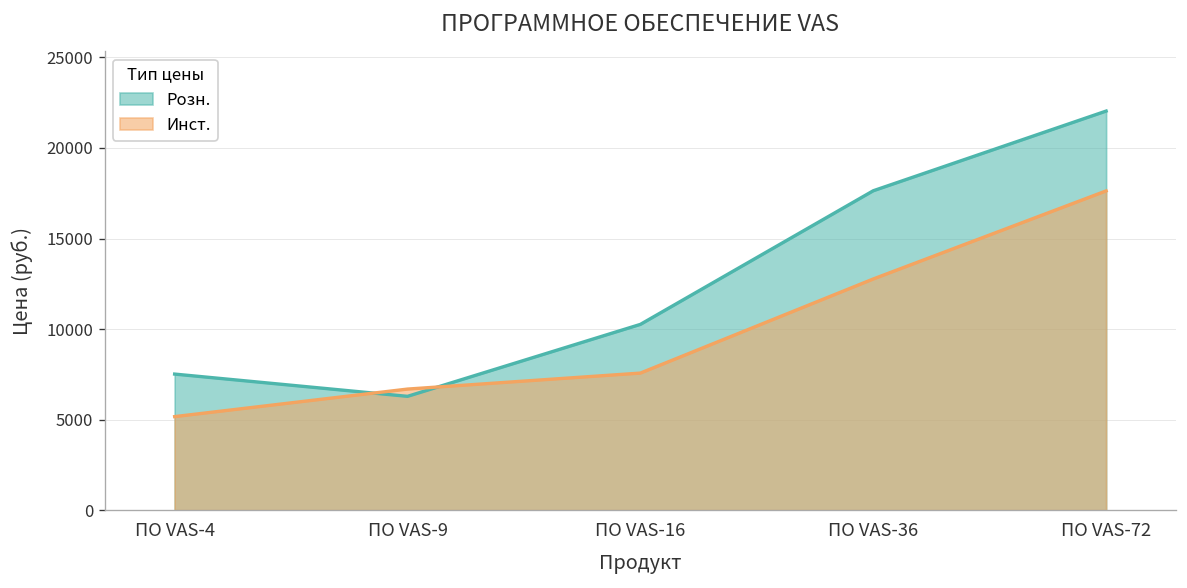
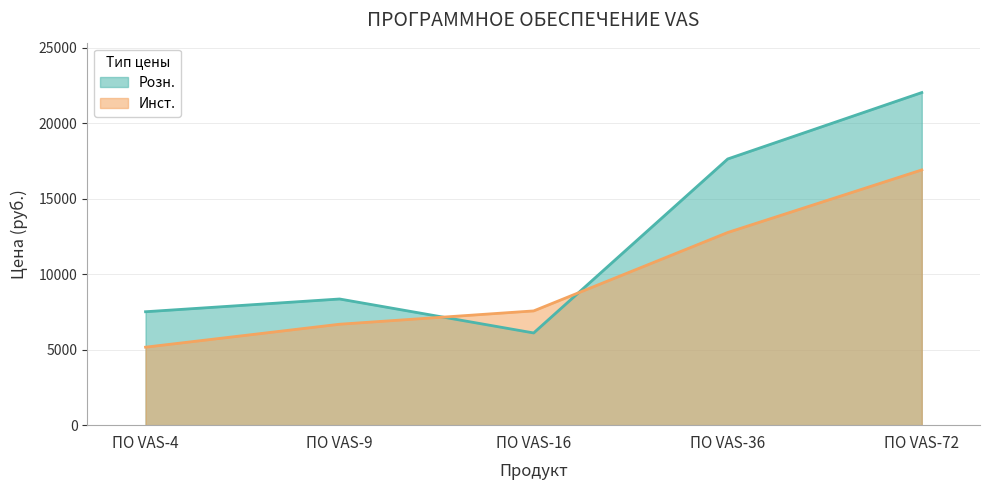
Розн., ПО VAS-9: 6300 -> 8400
Розн., ПО VAS-16: 10300 -> 6100
Инст., ПО VAS-72: 17600 -> 16900
